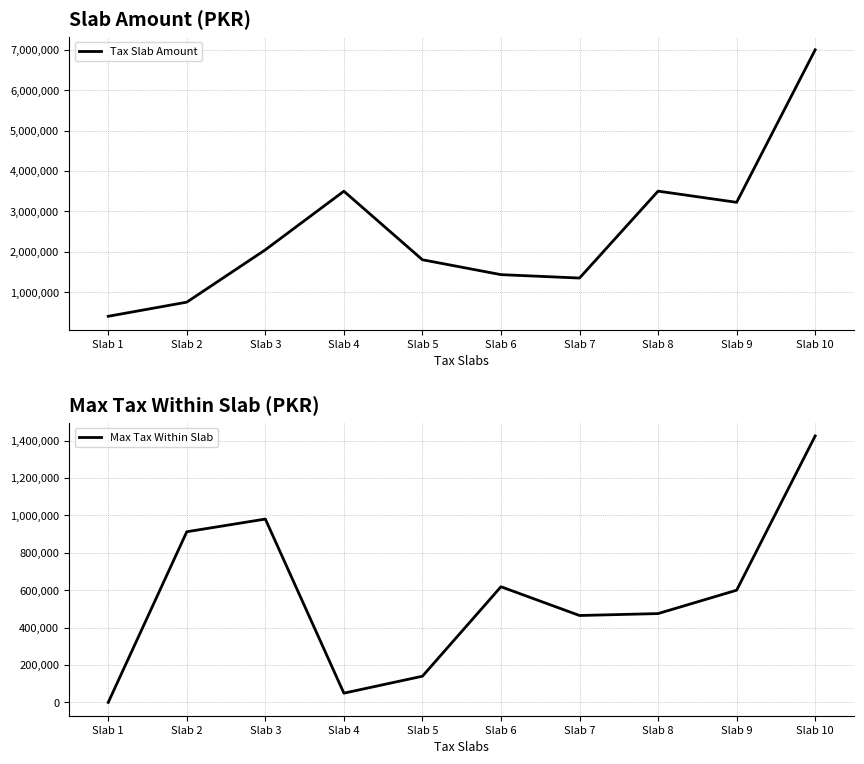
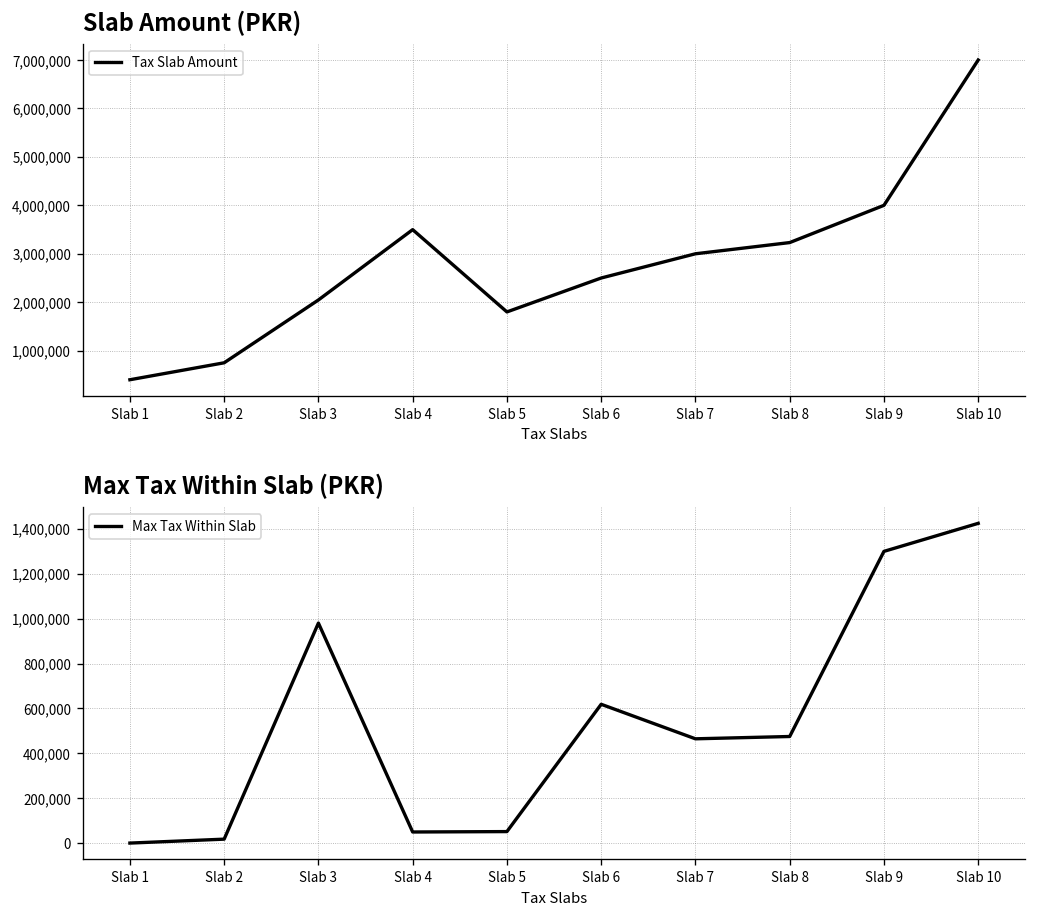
Slab Amount (PKR), Slab 6: 1,400,000 -> 2,500,000
Slab Amount (PKR), Slab 7: 1,300,000 -> 3,000,000
Slab Amount (PKR), Slab 8: 3,500,000 -> 3,200,000
Slab Amount (PKR), Slab 9: 3,200,000 -> 4,000,000
Max Tax Within Slab (PKR), Slab 2: 910,000 -> 20,000
Max Tax Within Slab (PKR), Slab 5: 140,000 -> 50,000
Max Tax Within Slab (PKR), Slab 9: 600,000 -> 1,300,000
